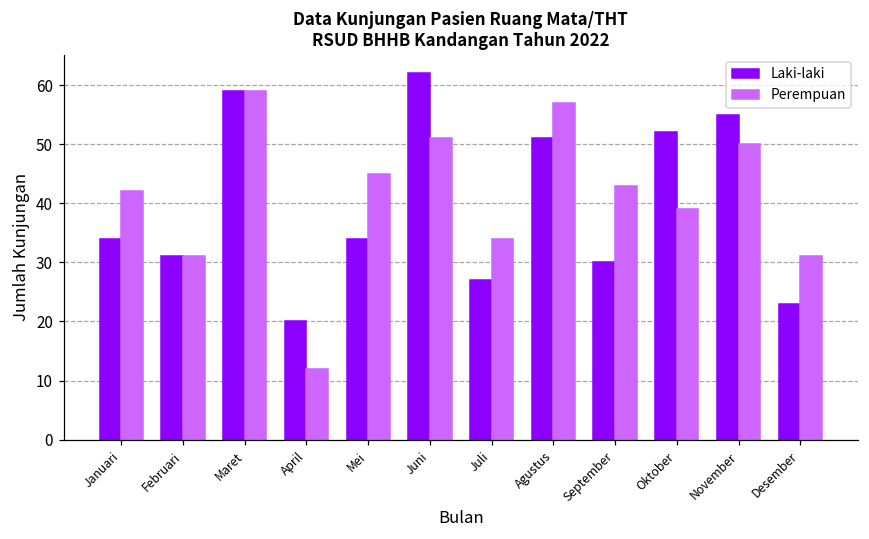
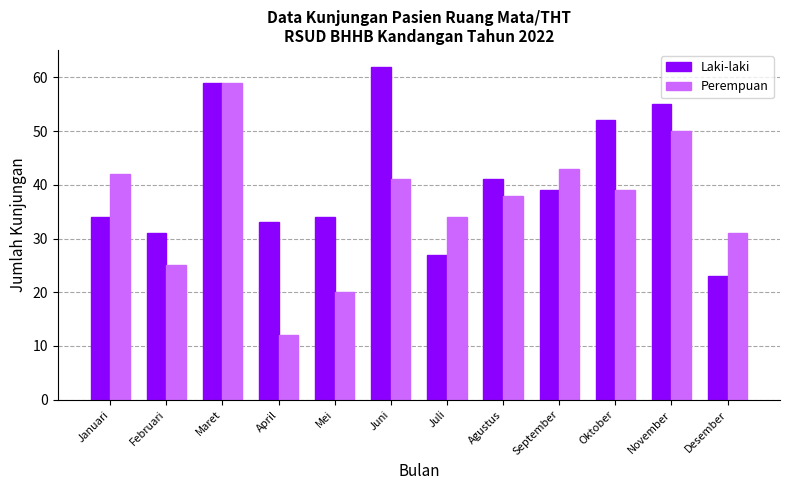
Perempuan, Februari: 31 -> 25
Laki-laki, April: 20 -> 33
Perempuan, Mei: 45 -> 20
Perempuan, Juni: 51 -> 41
Laki-laki, Agustus: 51 -> 41
Perempuan, Agustus: 57 -> 38
Laki-laki, September: 30 -> 39
